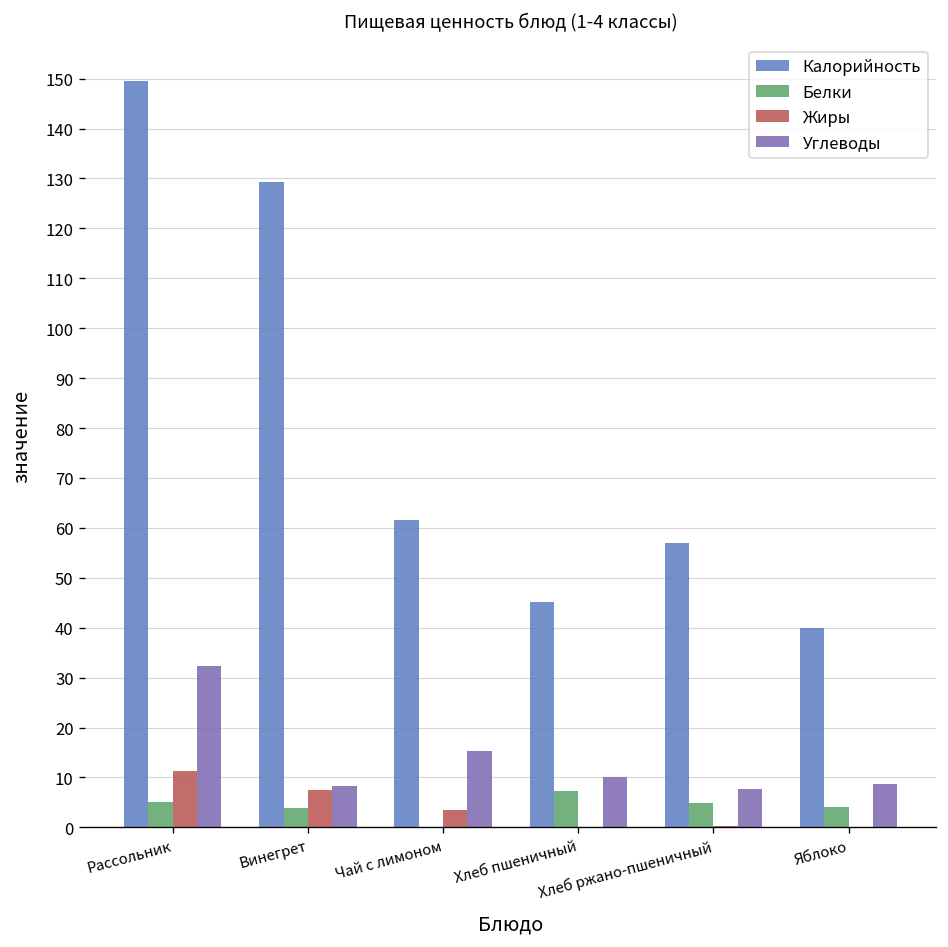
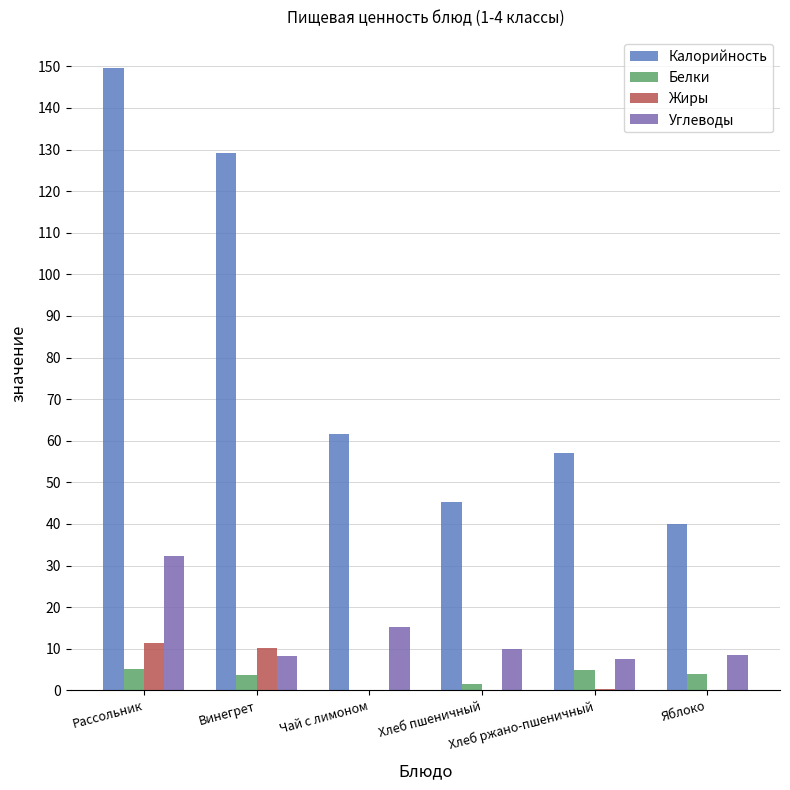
Жиры, Винегрет: 8 -> 10
Жиры, Чай с лимоном: 4 -> 0
Белки, Хлеб пшеничный: 7 -> 2
